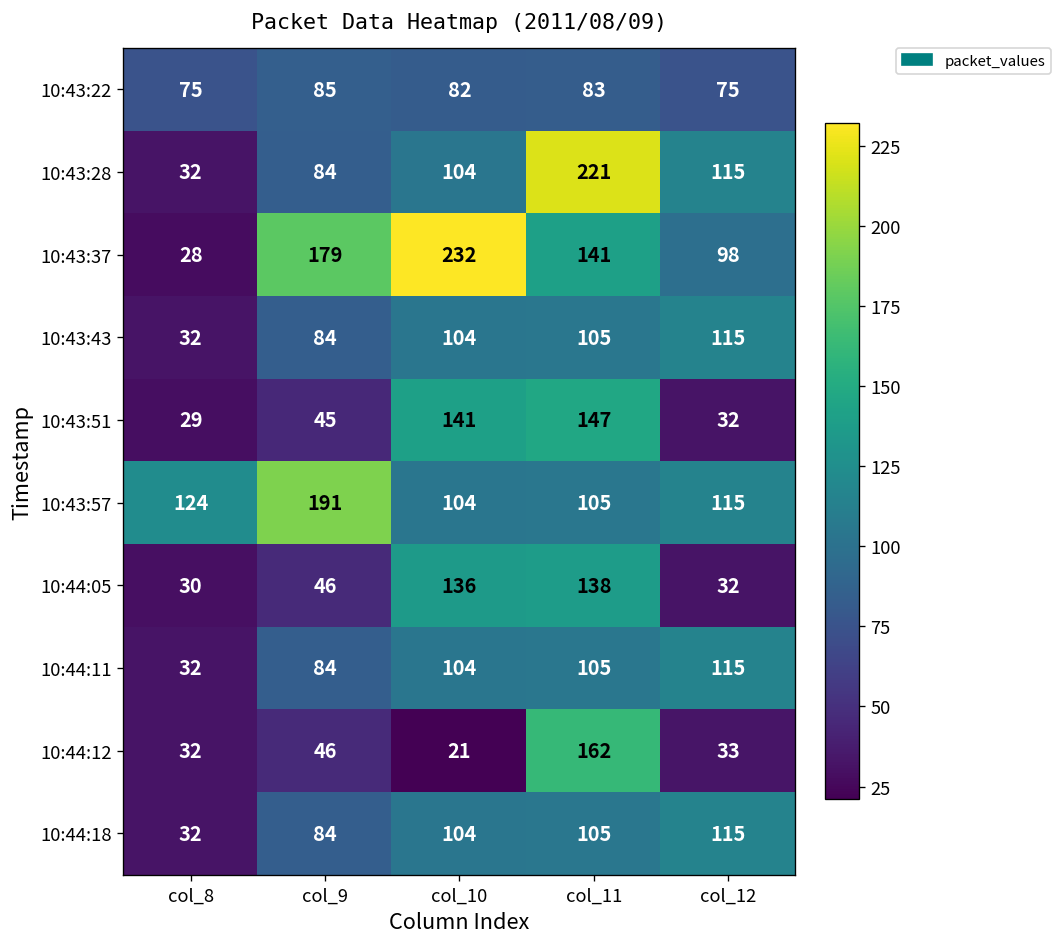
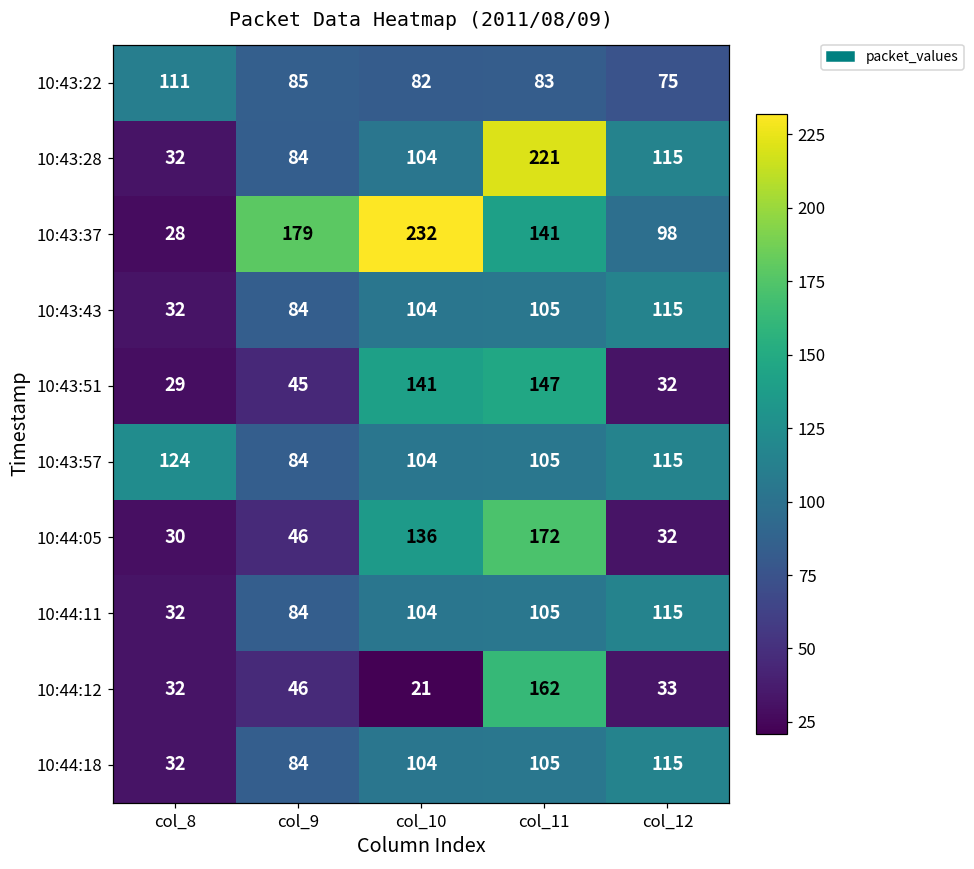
10:43:22, col_8: 75 -> 111
10:43:57, col_9: 191 -> 84
10:44:05, col_11: 138 -> 172
